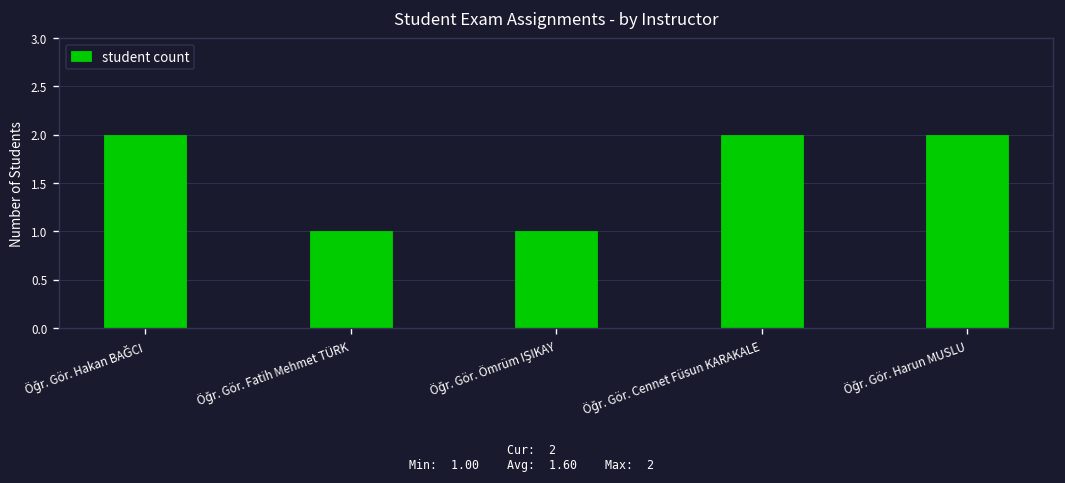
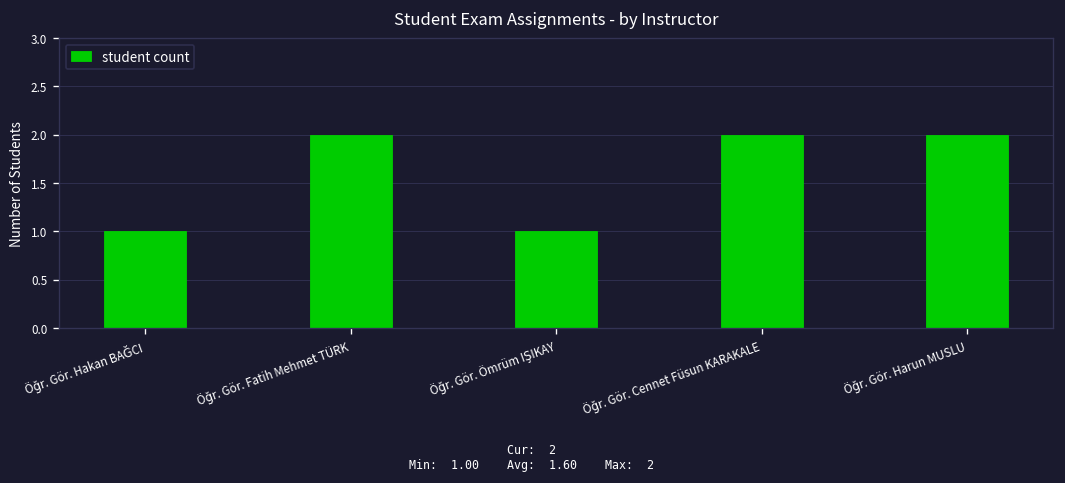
Öğr. Gör. Hakan BAĞCI: 2 -> 1
Öğr. Gör. Fatih Mehmet TÜRK: 1 -> 2
